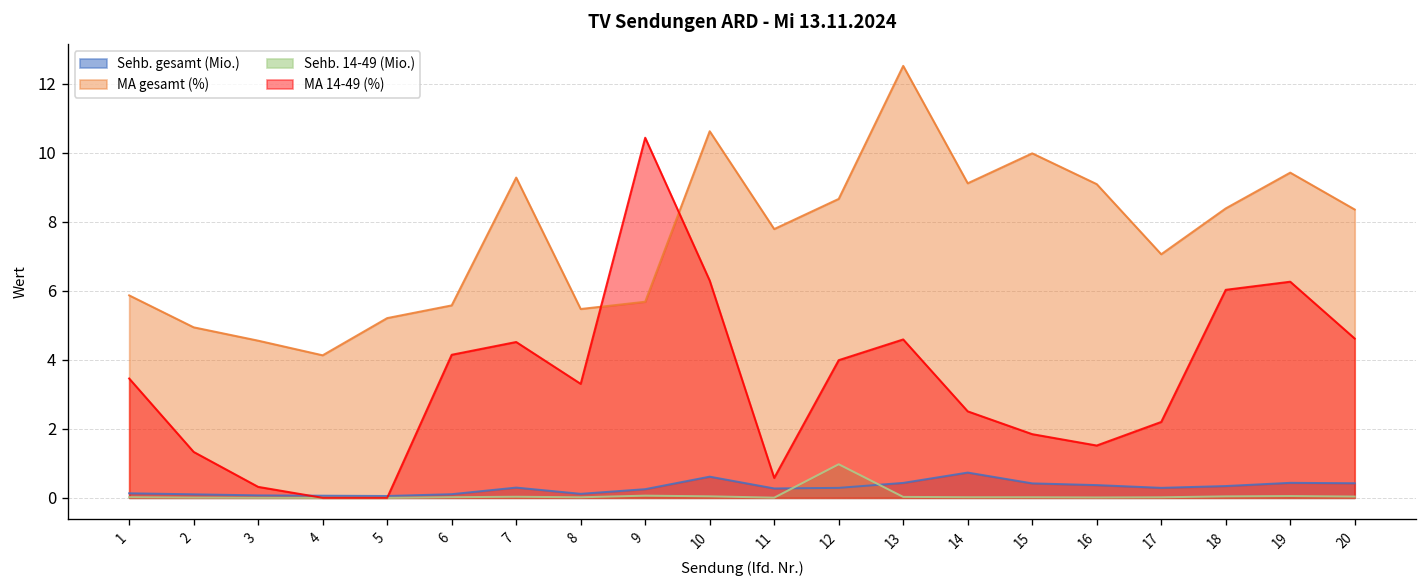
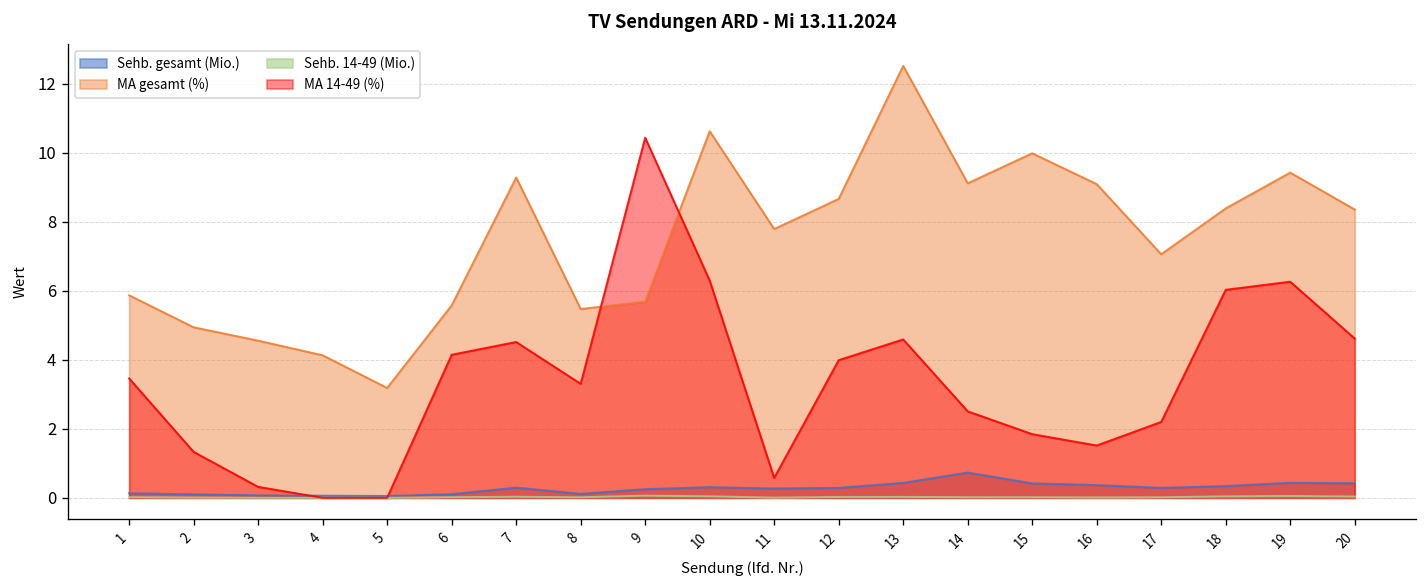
MA gesamt (%), 5: 5.2 -> 3.2
Sehb. gesamt (Mio.), 10: 0.6 -> 0.3
Sehb. 14-49 (Mio.), 12: 1.0 -> 0.0
